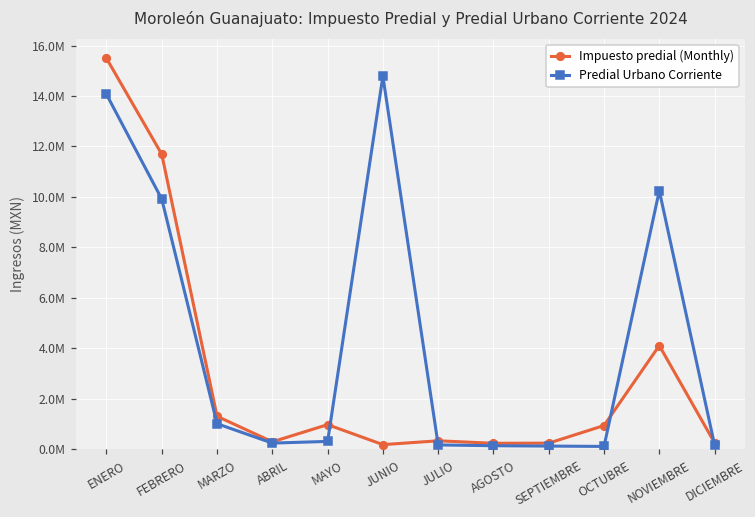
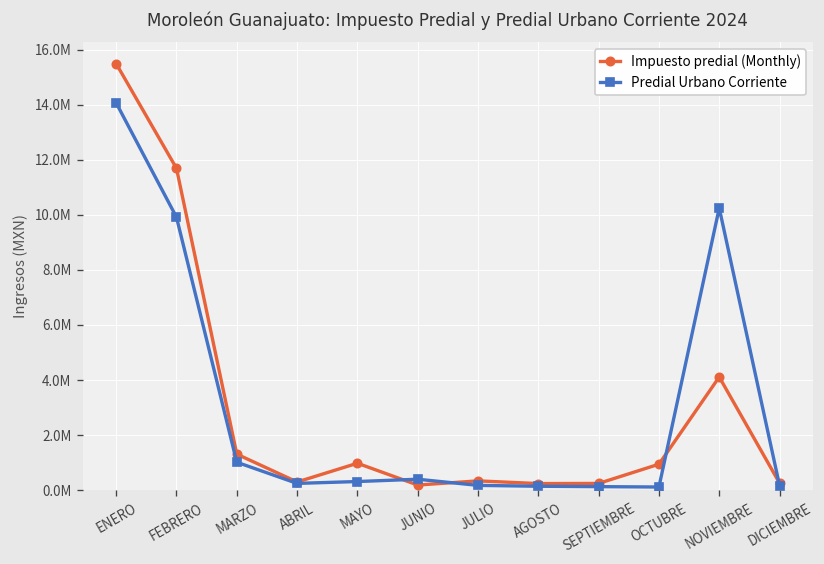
Predial Urbano Corriente, JUNIO: 14800000 -> 400000
